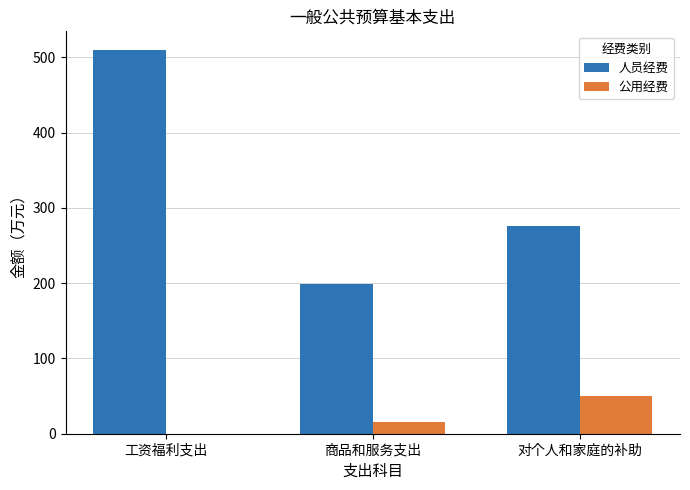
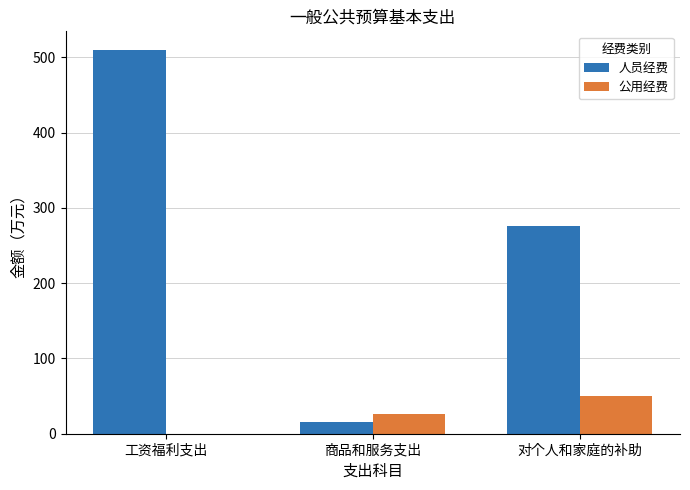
人员经费, 商品和服务支出: 200 -> 20
公用经费, 商品和服务支出: 20 -> 30
